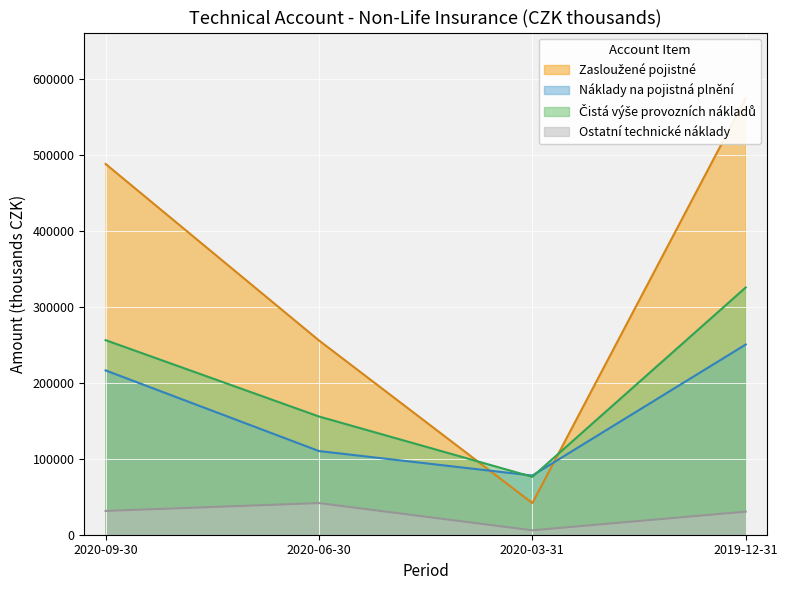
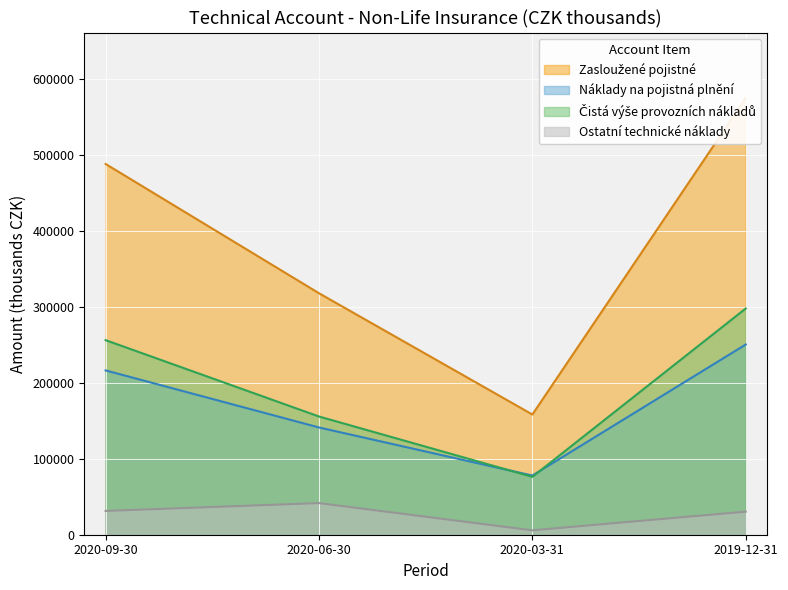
Zasloužené pojistné, 2020-06-30: 260000 -> 320000
Náklady na pojistná plnění, 2020-06-30: 110000 -> 140000
Zasloužené pojistné, 2020-03-31: 40000 -> 160000
Čistá výše provozních nákladů, 2019-12-31: 330000 -> 300000
